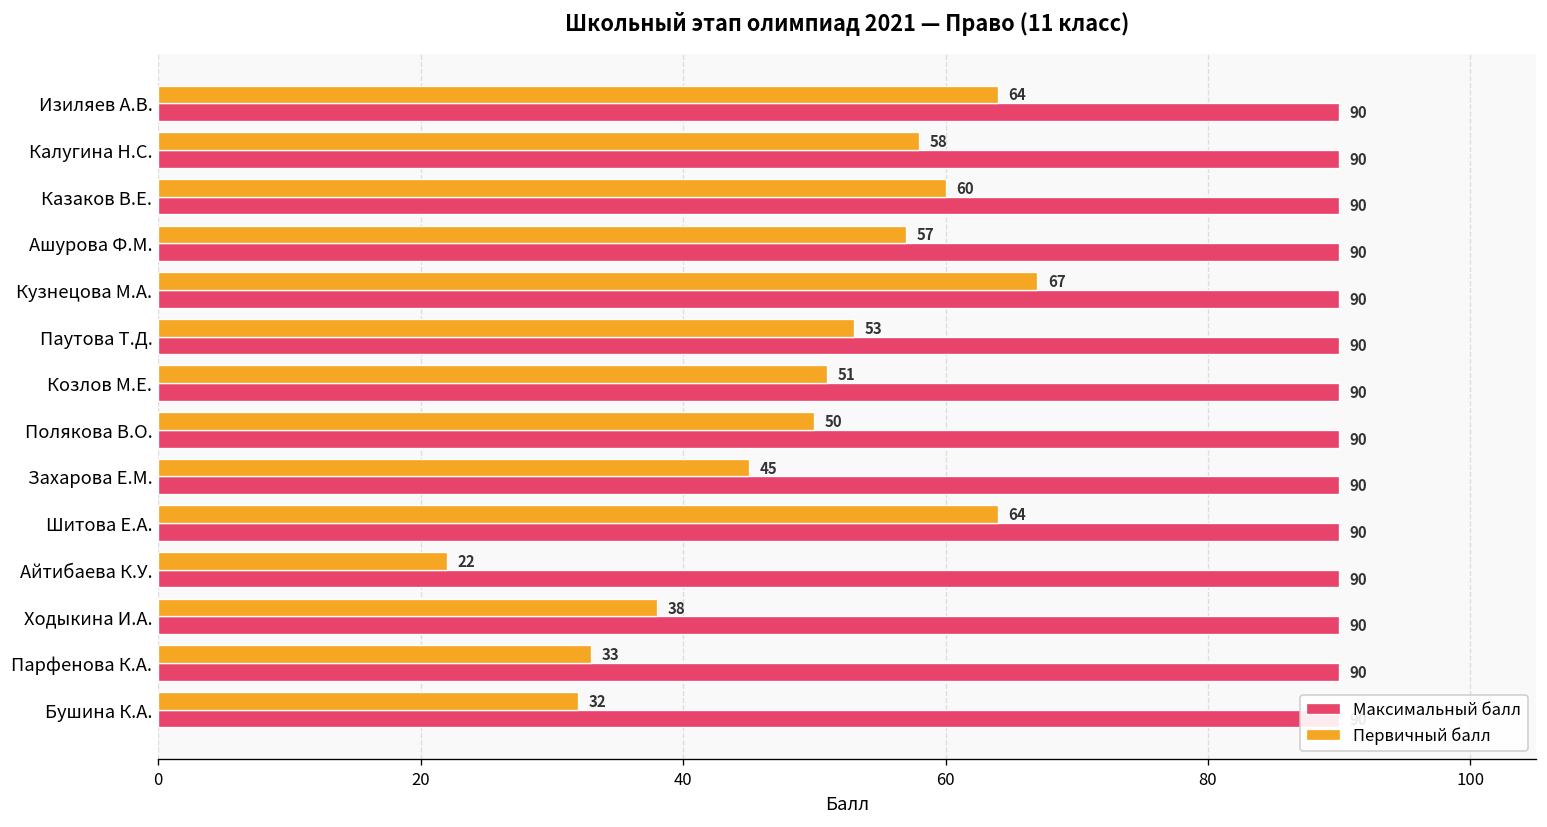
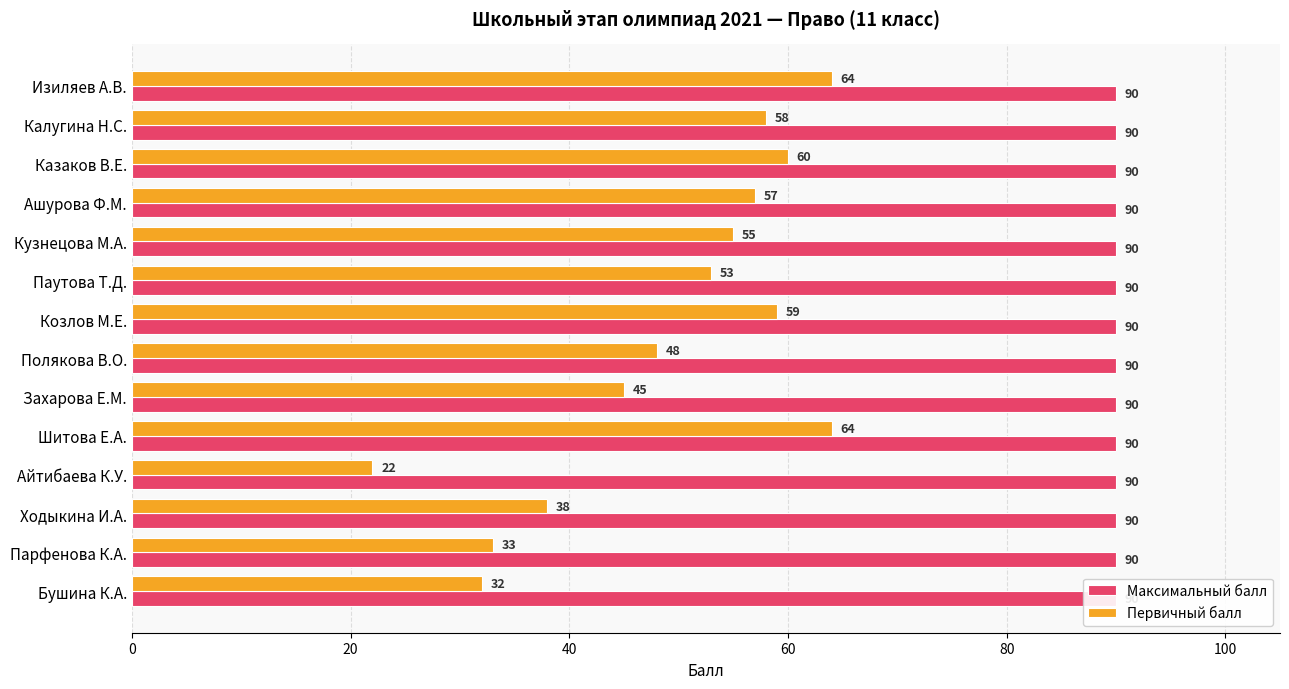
Первичный балл, Кузнецова М.А.: 67 -> 55
Первичный балл, Козлов М.Е.: 51 -> 59
Первичный балл, Полякова В.О.: 50 -> 48
